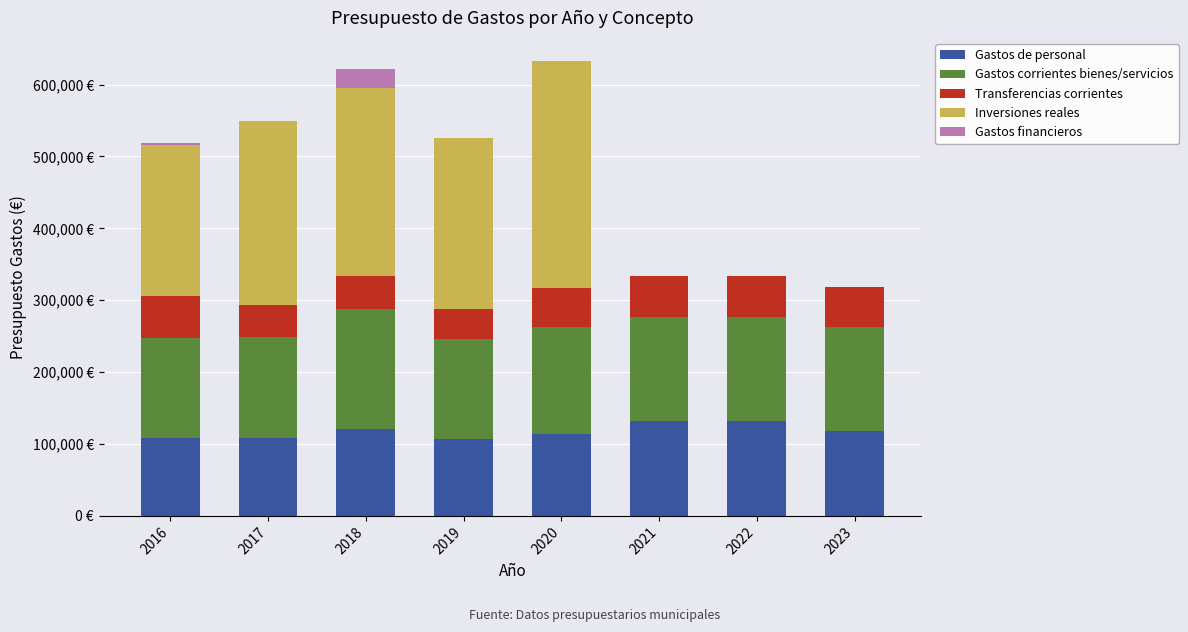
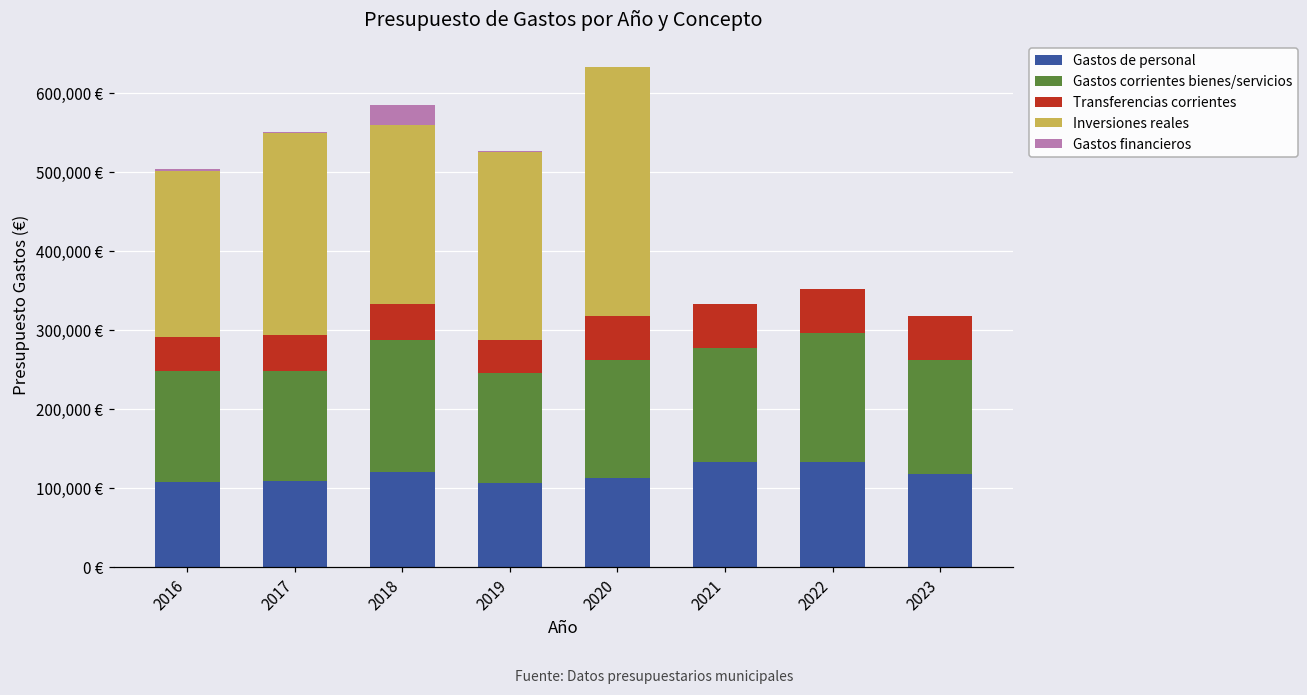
Transferencias corrientes, 2016: 60,000 € -> 40,000 €
Inversiones reales, 2018: 260,000 € -> 230,000 €
Gastos corrientes bienes/servicios, 2022: 140,000 € -> 160,000 €
